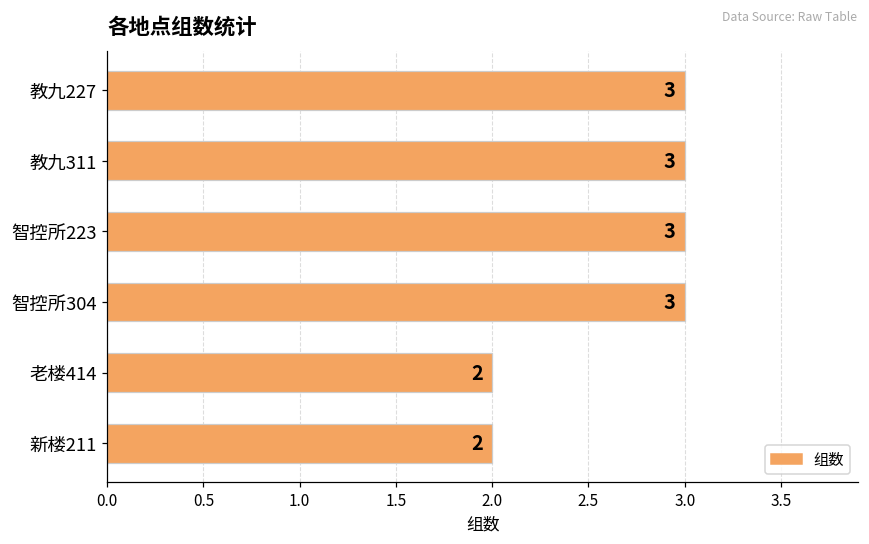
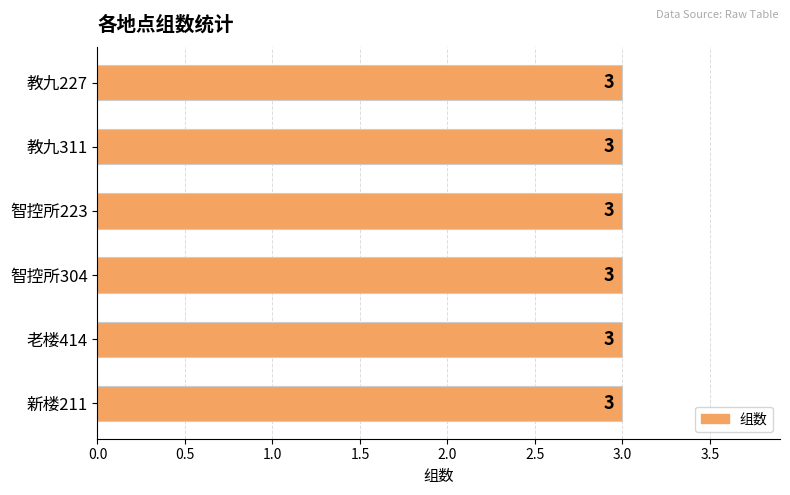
老楼414: 2 -> 3
新楼211: 2 -> 3
